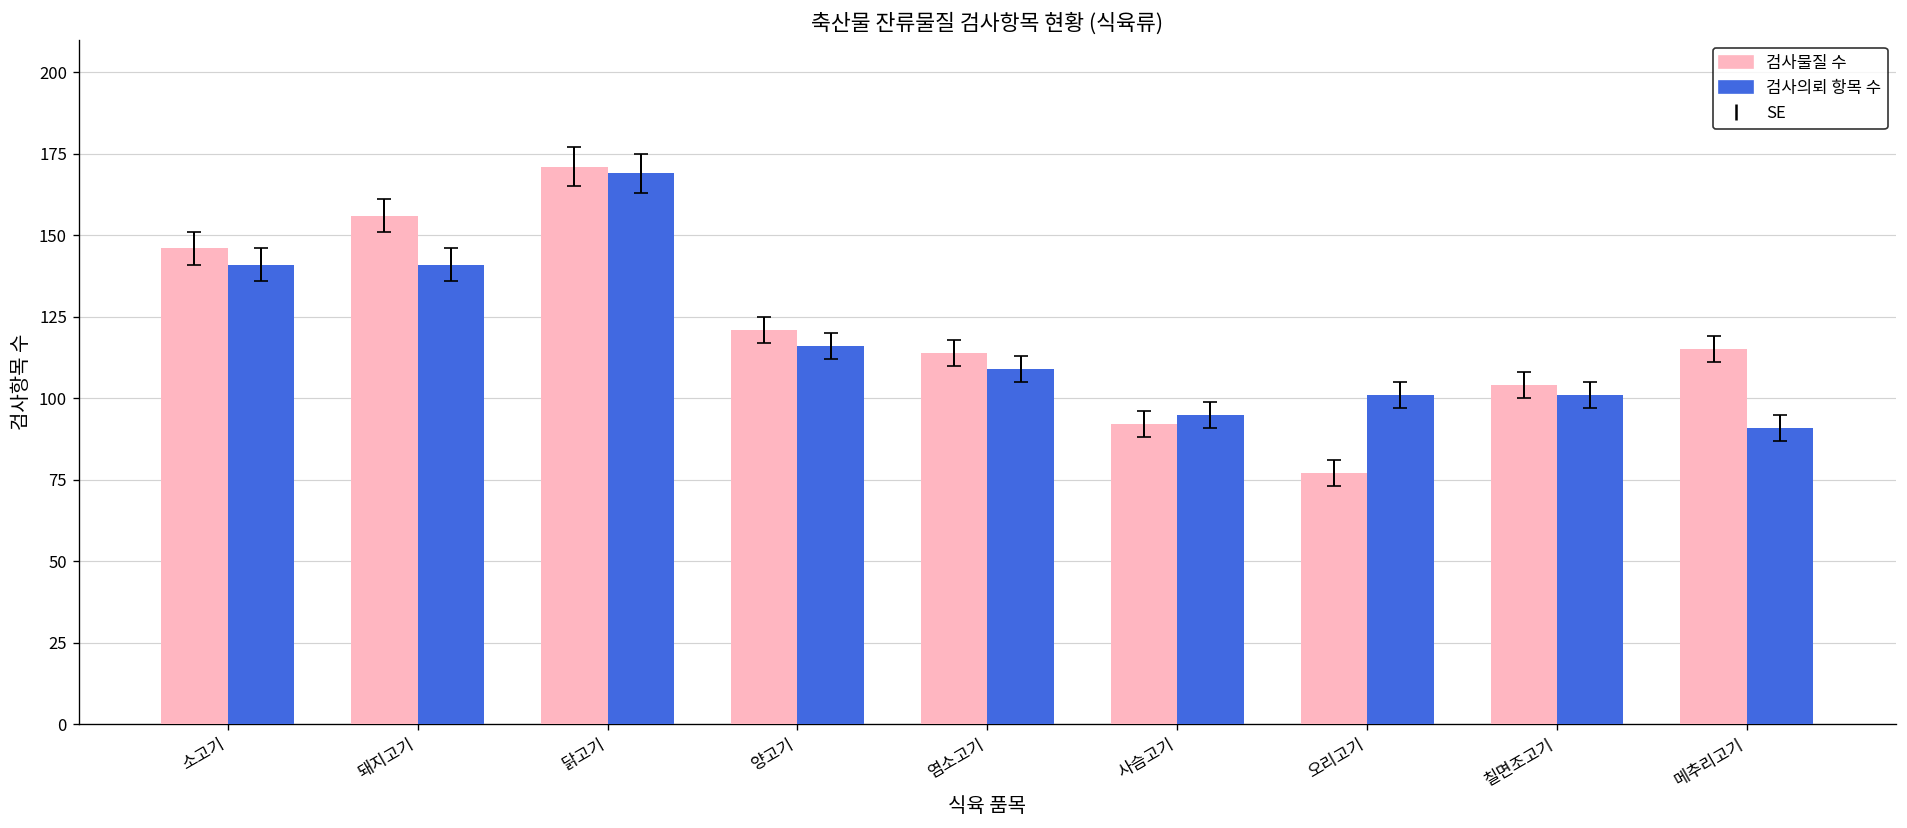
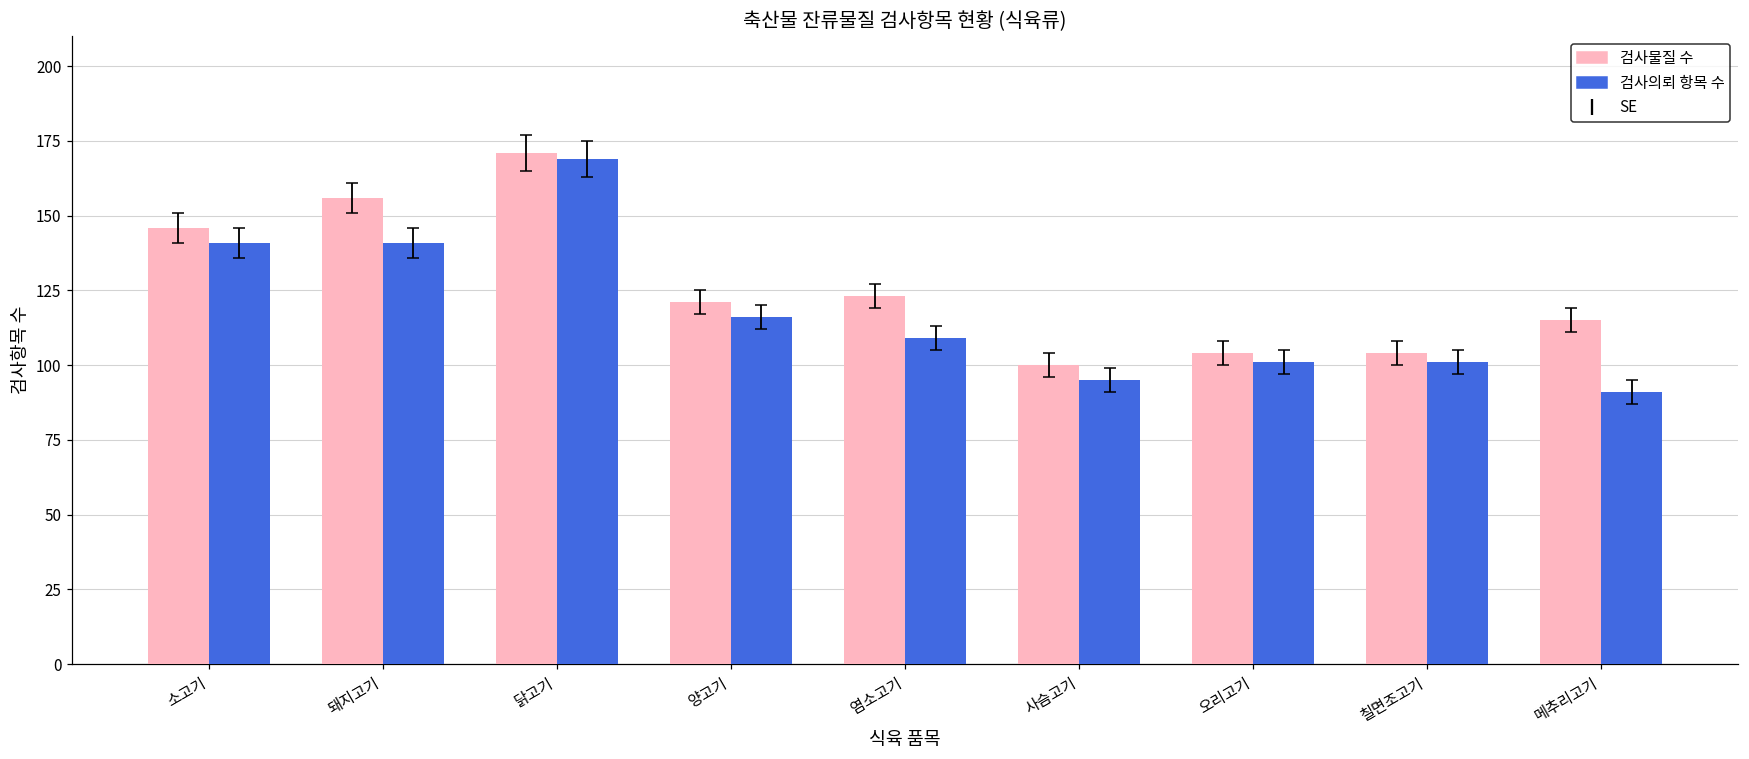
검사물질 수, 염소고기: 114 -> 123
검사물질 수, 사슴고기: 92 -> 100
검사물질 수, 오리고기: 77 -> 104
